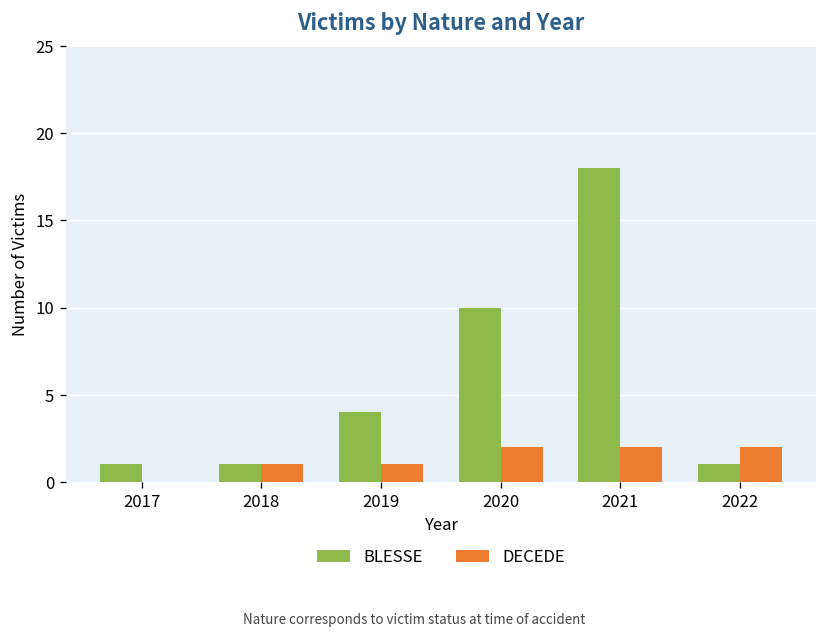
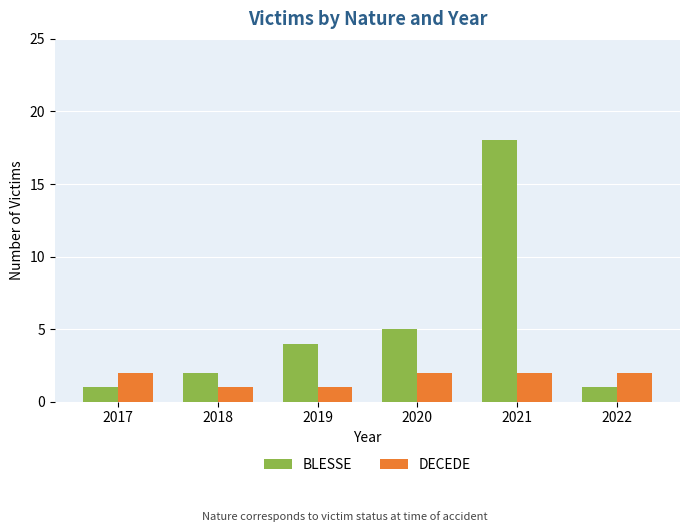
DECEDE, 2017: 0 -> 2
BLESSE, 2018: 1 -> 2
BLESSE, 2020: 10 -> 5
